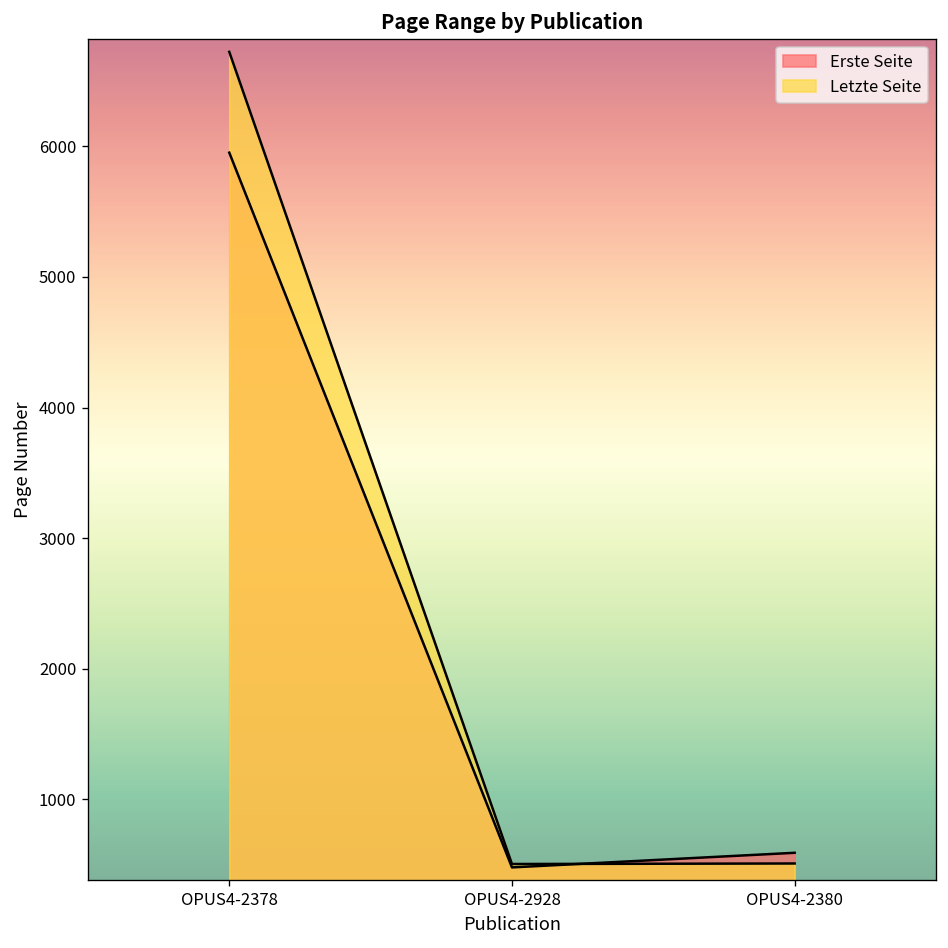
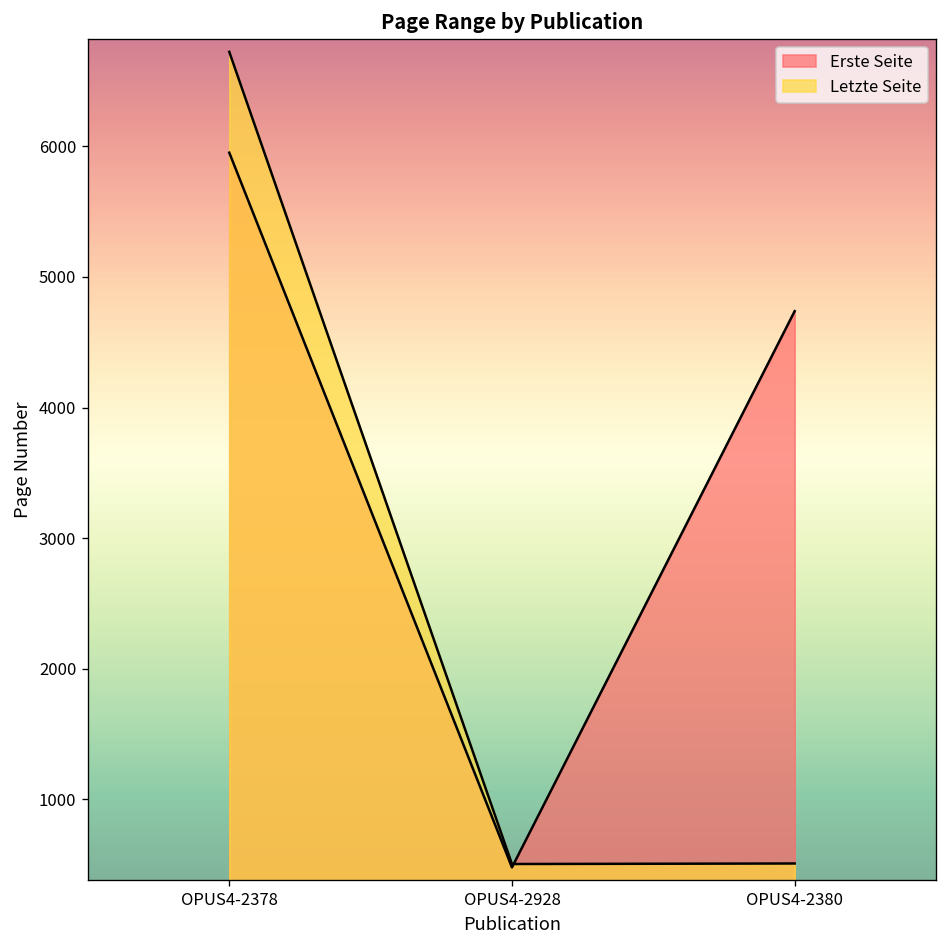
Erste Seite, OPUS4-2380: 590 -> 4740
